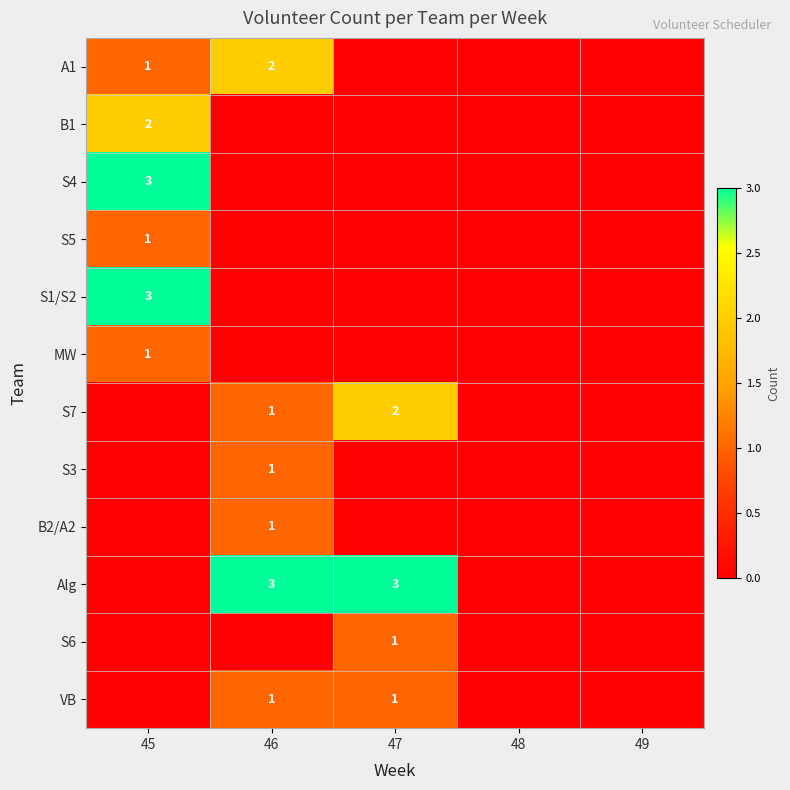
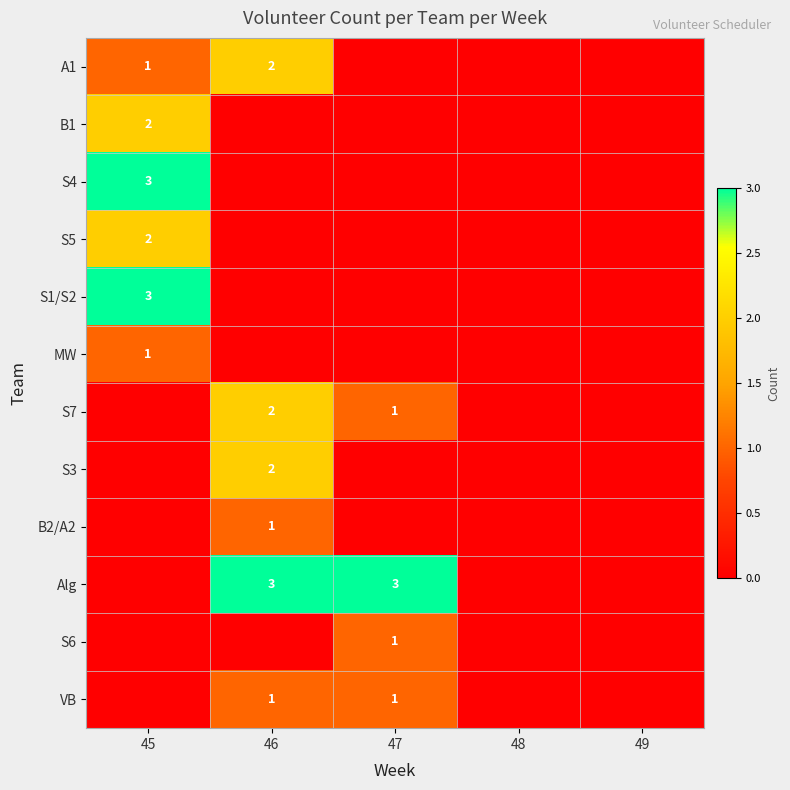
S5, 45: 1 -> 2
S7, 46: 1 -> 2
S7, 47: 2 -> 1
S3, 46: 1 -> 2
